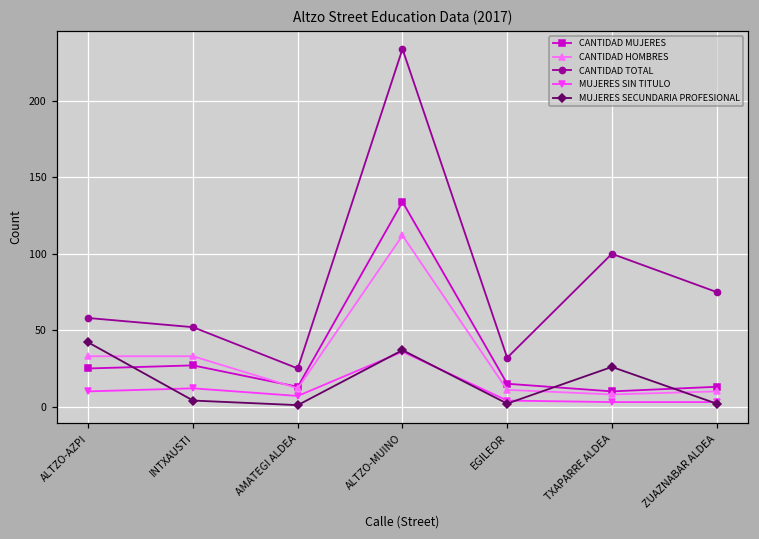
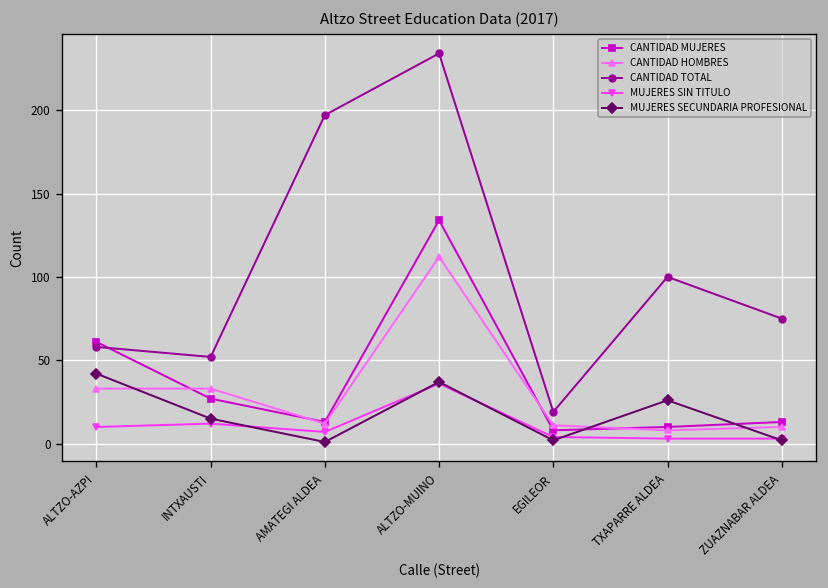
CANTIDAD MUJERES, ALTZO-AZPI: 25 -> 61
MUJERES SECUNDARIA PROFESIONAL, INTXAUSTI: 4 -> 15
CANTIDAD TOTAL, AMATEGI ALDEA: 25 -> 197
CANTIDAD MUJERES, EGILEOR: 15 -> 8
CANTIDAD TOTAL, EGILEOR: 32 -> 19
